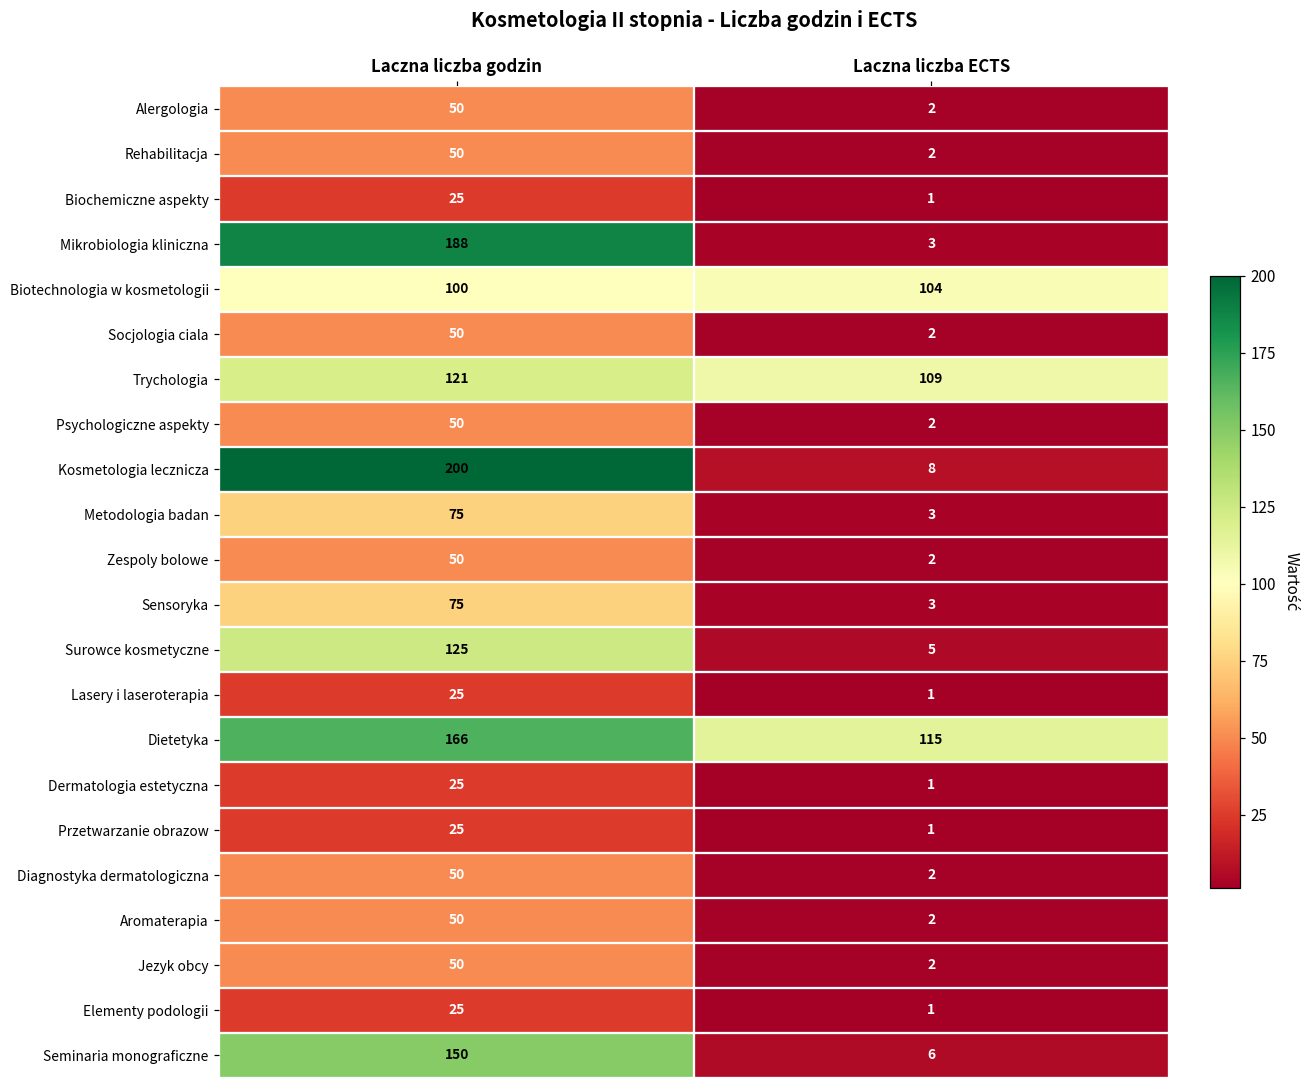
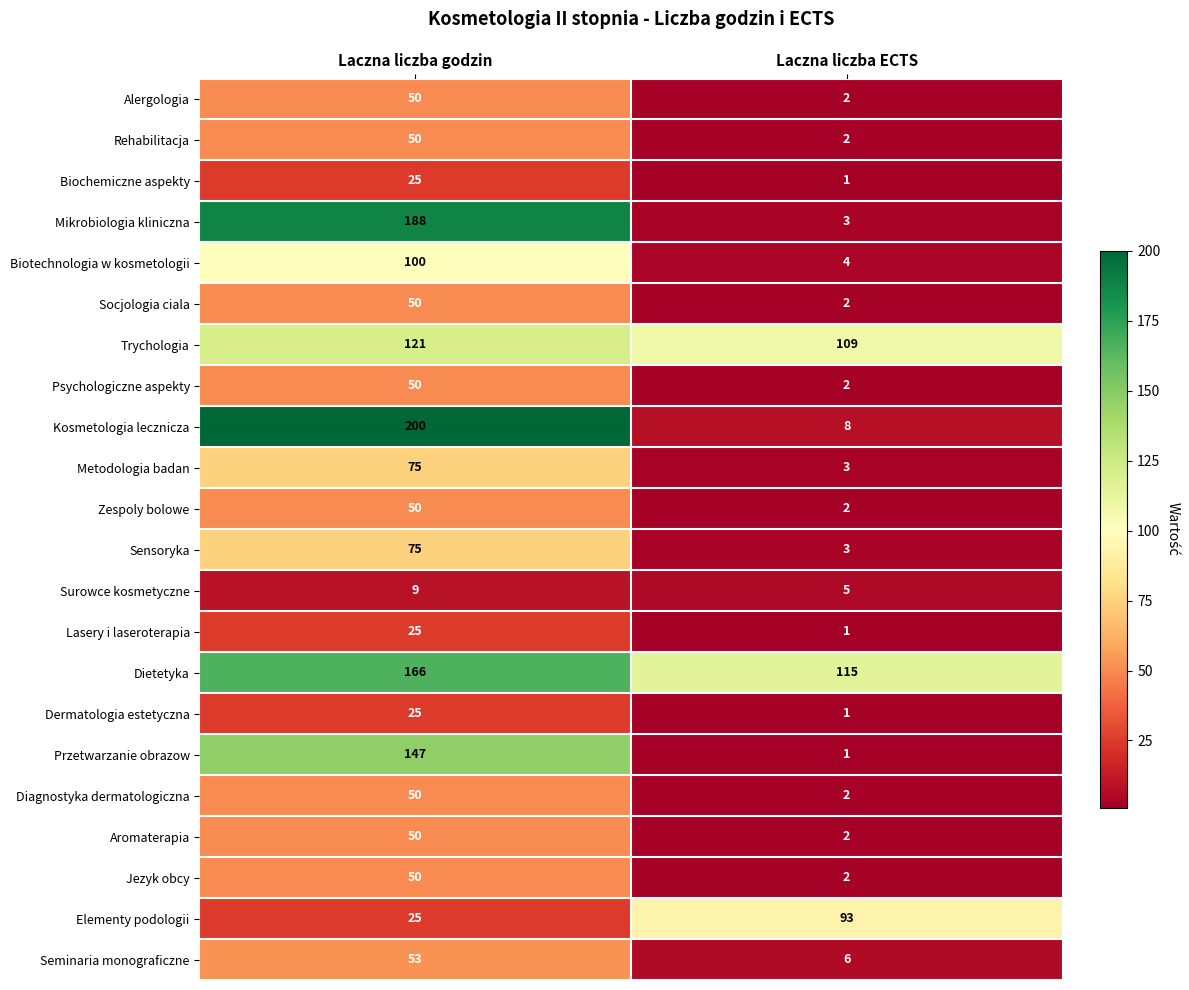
Biotechnologia w kosmetologii, Laczna liczba ECTS: 104 -> 4
Surowce kosmetyczne, Laczna liczba godzin: 125 -> 9
Przetwarzanie obrazow, Laczna liczba godzin: 25 -> 147
Elementy podologii, Laczna liczba ECTS: 1 -> 93
Seminaria monograficzne, Laczna liczba godzin: 150 -> 53
